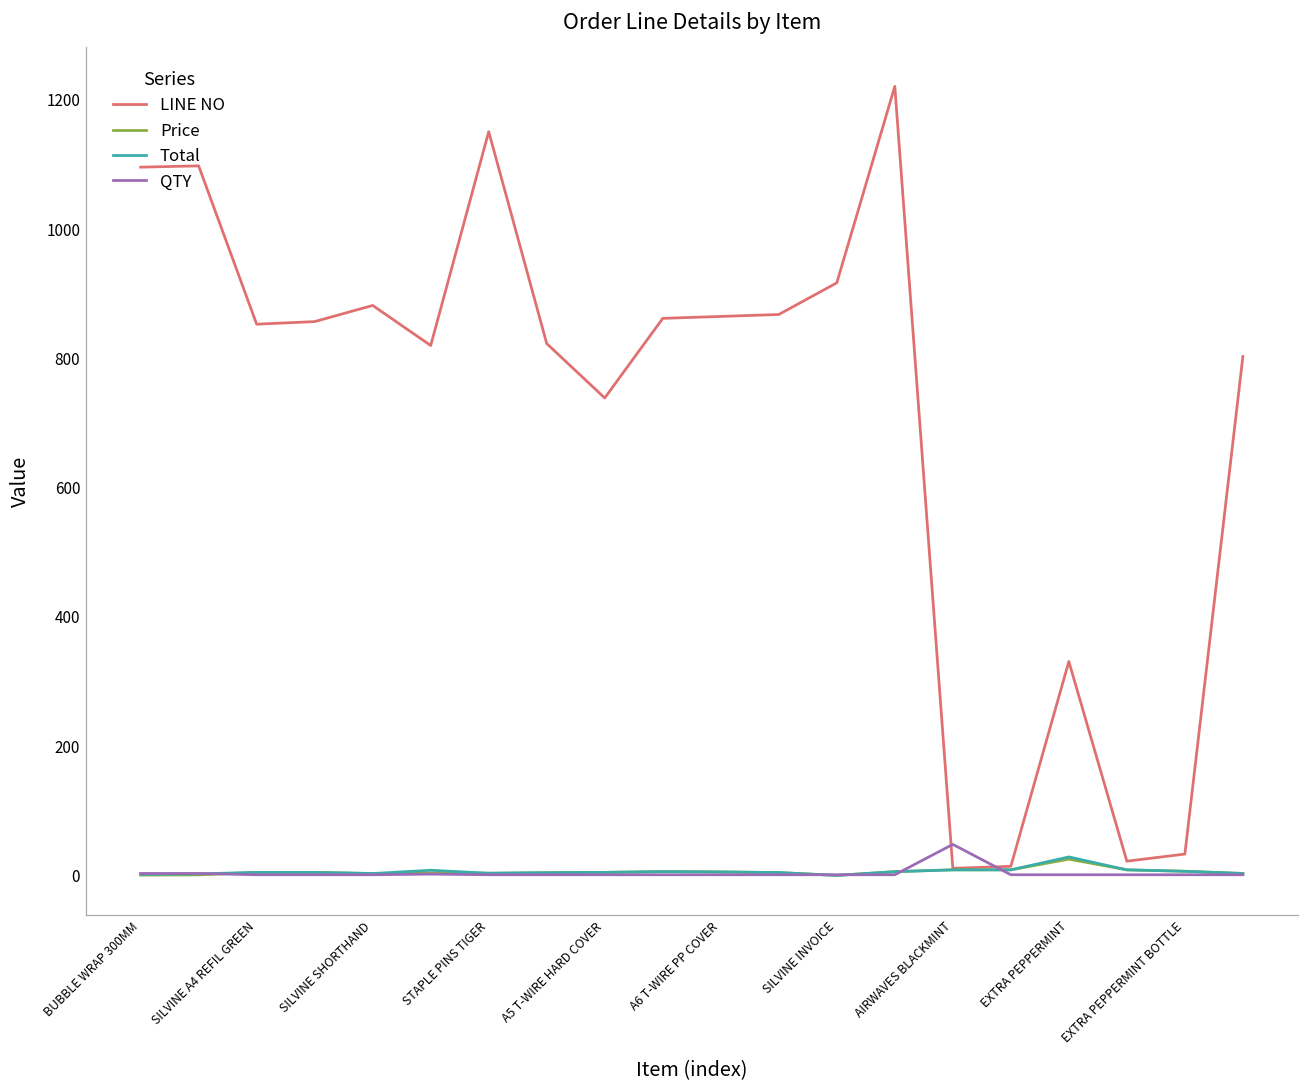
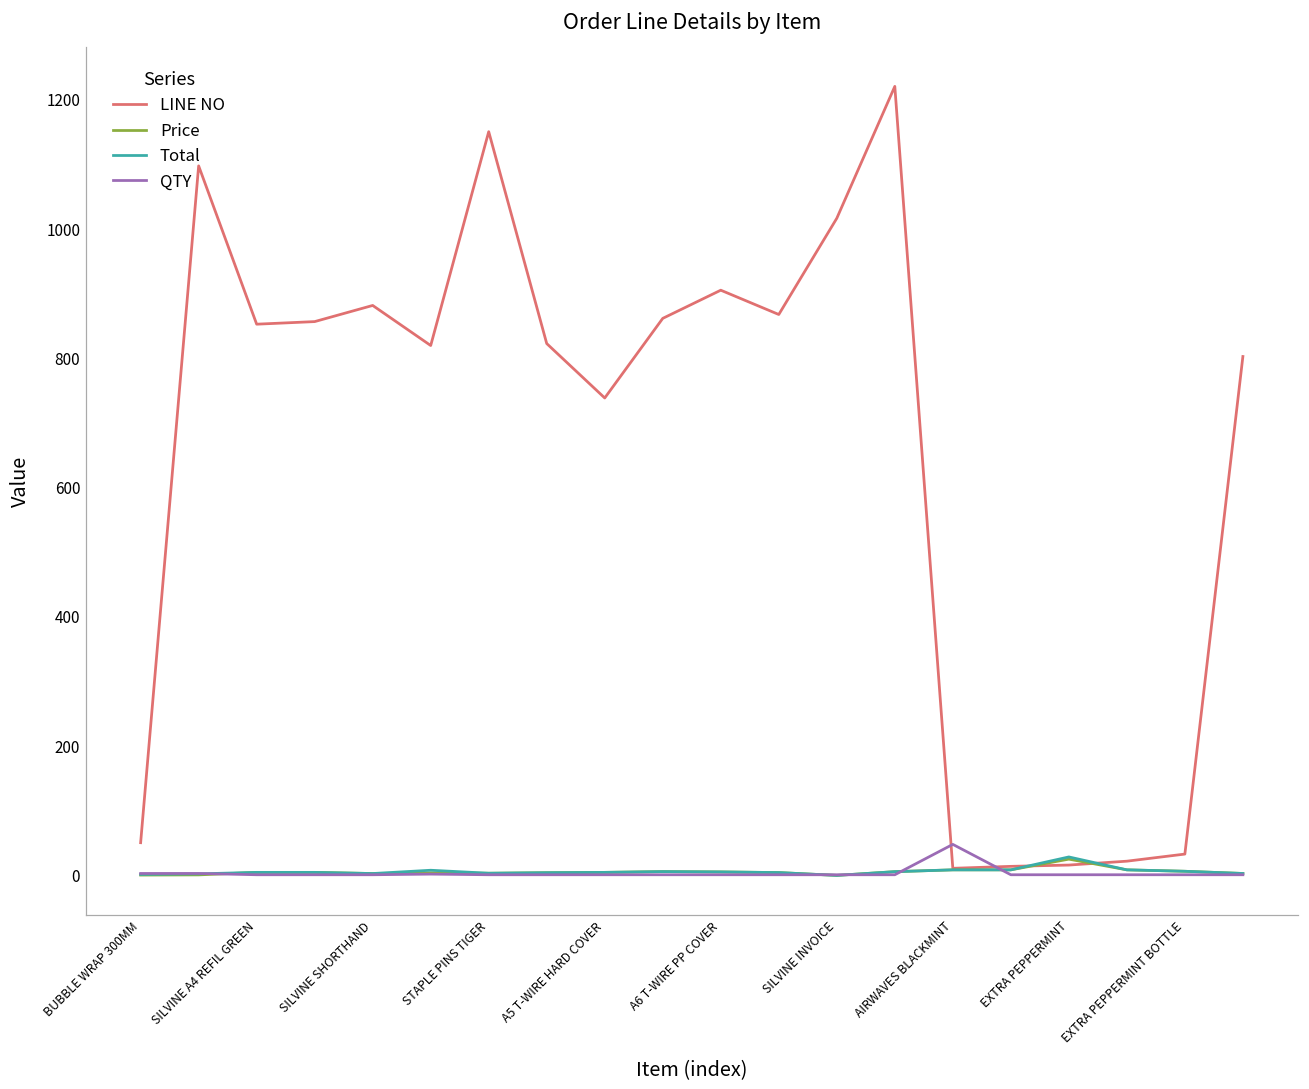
LINE NO, BUBBLE WRAP 300MM: 1100 -> 50
LINE NO, A6 T-WIRE PP COVER: 870 -> 910
LINE NO, SILVINE INVOICE: 920 -> 1020
LINE NO, EXTRA PEPPERMINT: 330 -> 20
